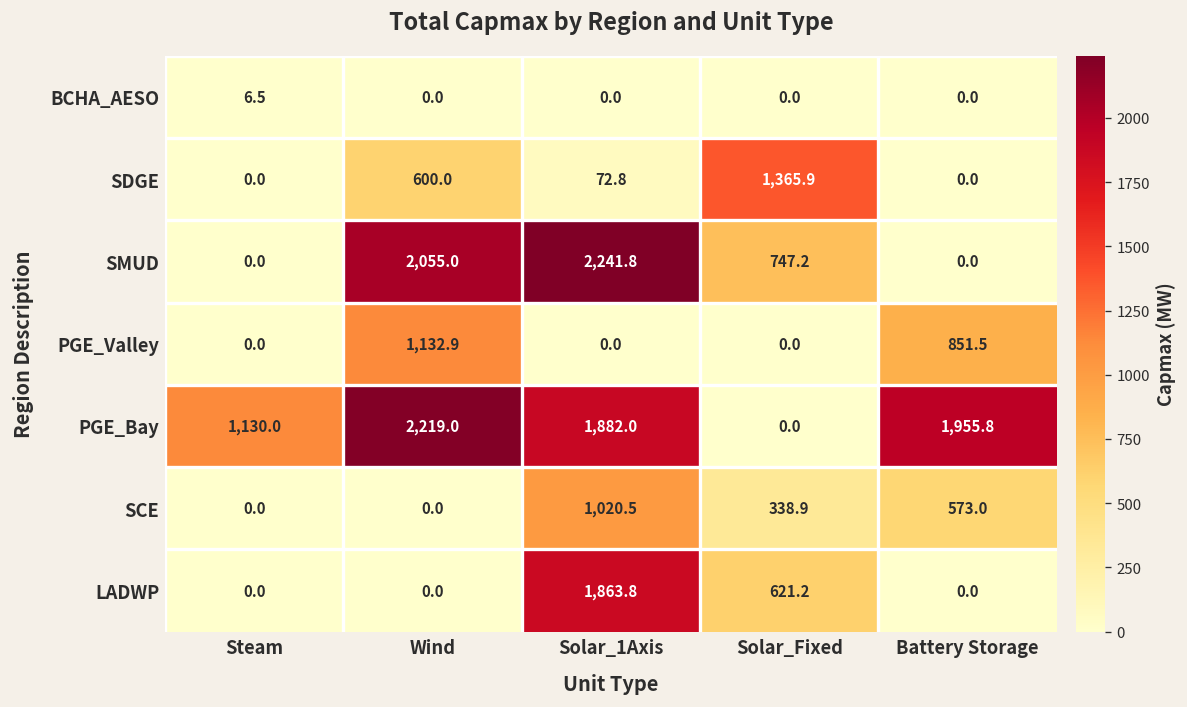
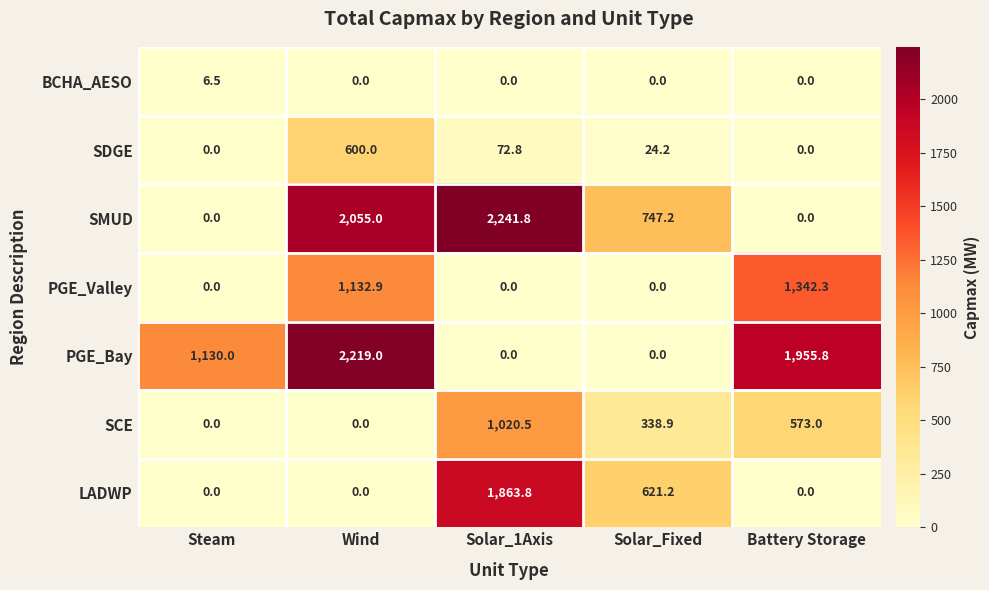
SDGE, Solar_Fixed: 1,365.9 -> 24.2
PGE_Valley, Battery Storage: 851.5 -> 1,342.3
PGE_Bay, Solar_1Axis: 1,882.0 -> 0.0
